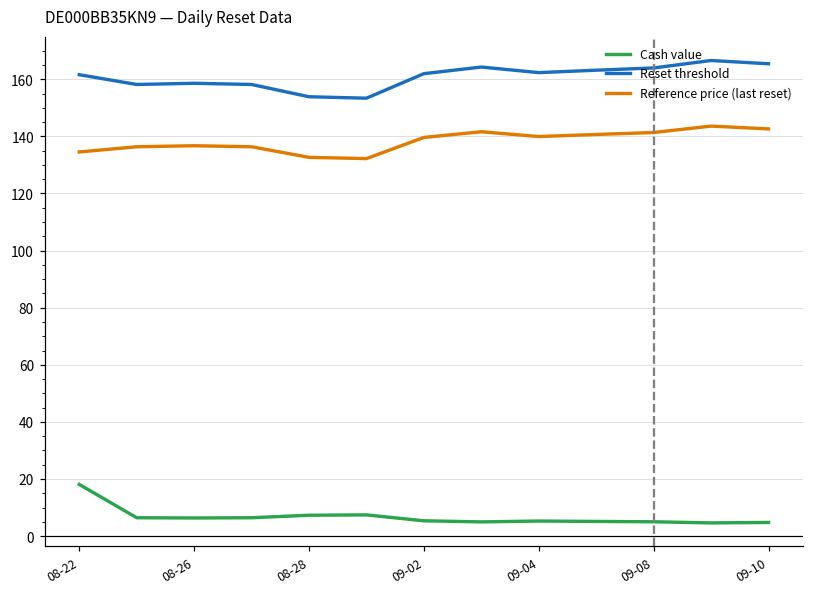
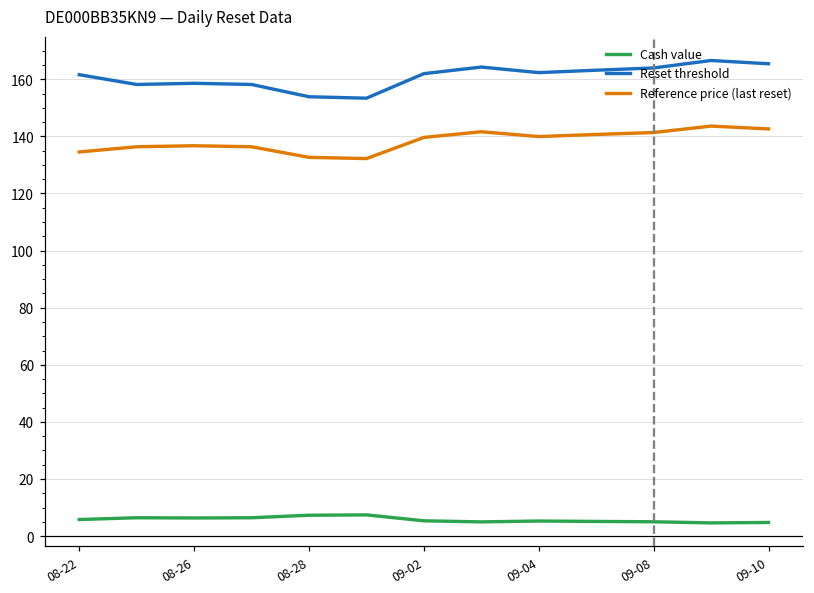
Cash value, 08-22: 18 -> 6
